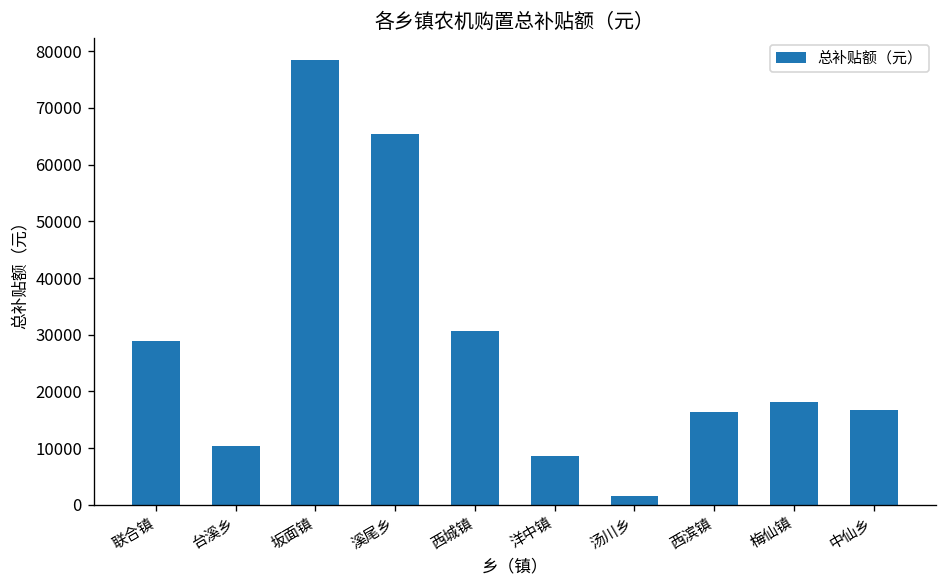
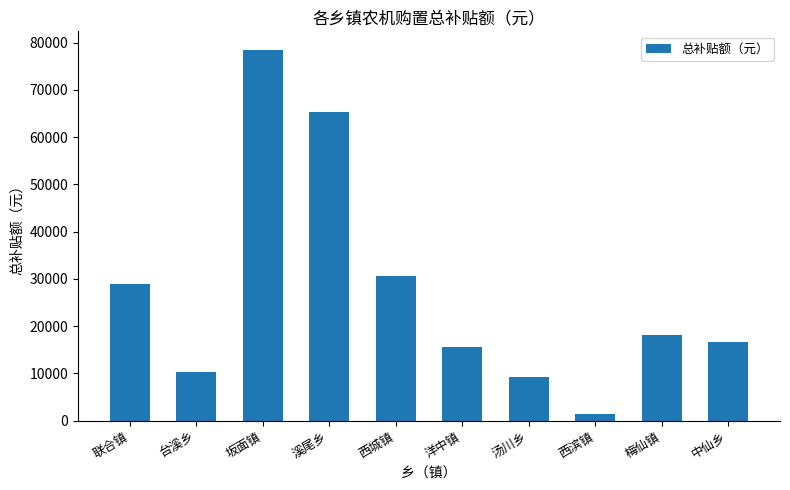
洋中镇: 9000 -> 16000
汤川乡: 2000 -> 9000
西滨镇: 16000 -> 1000
